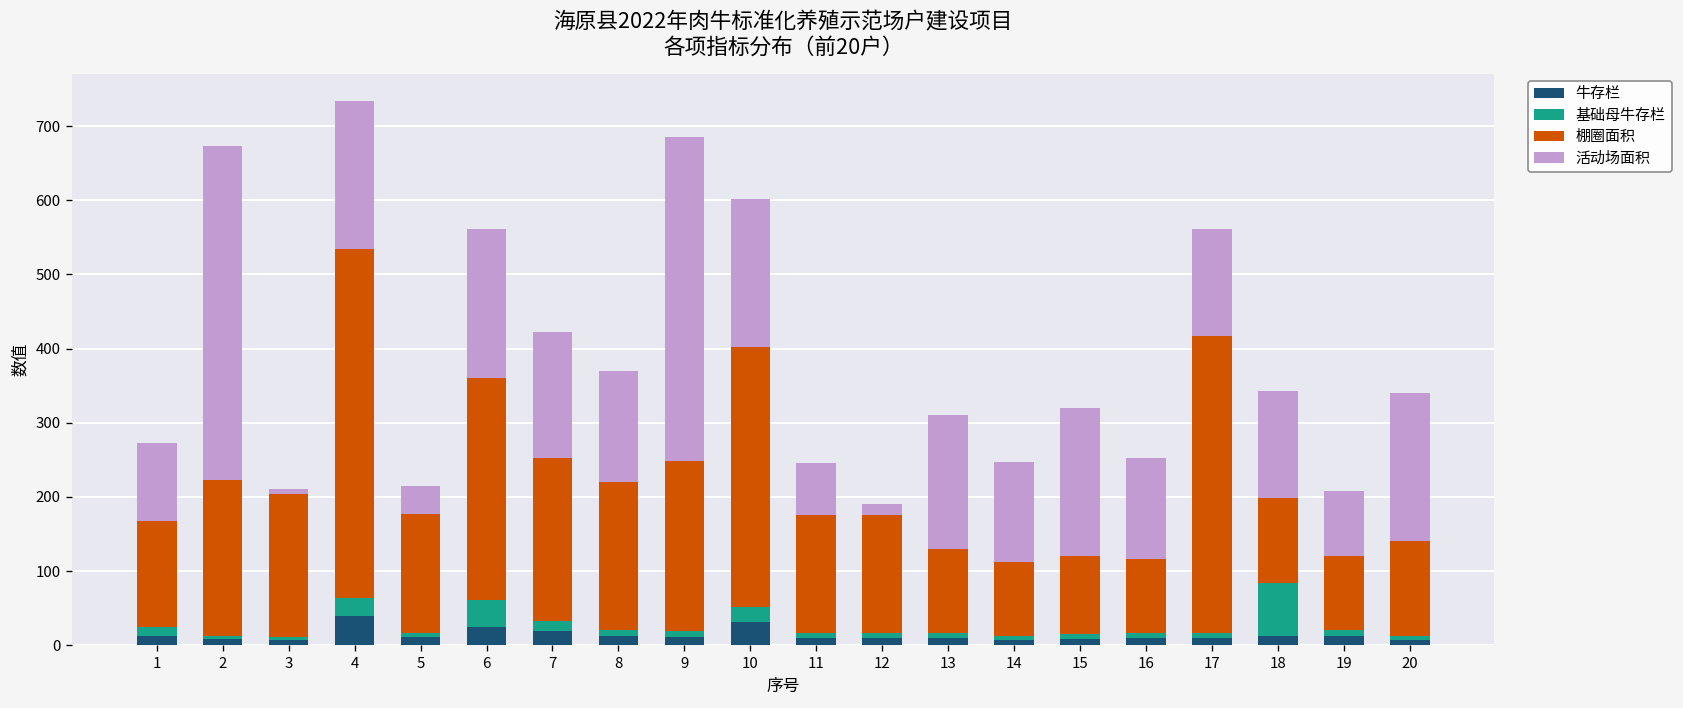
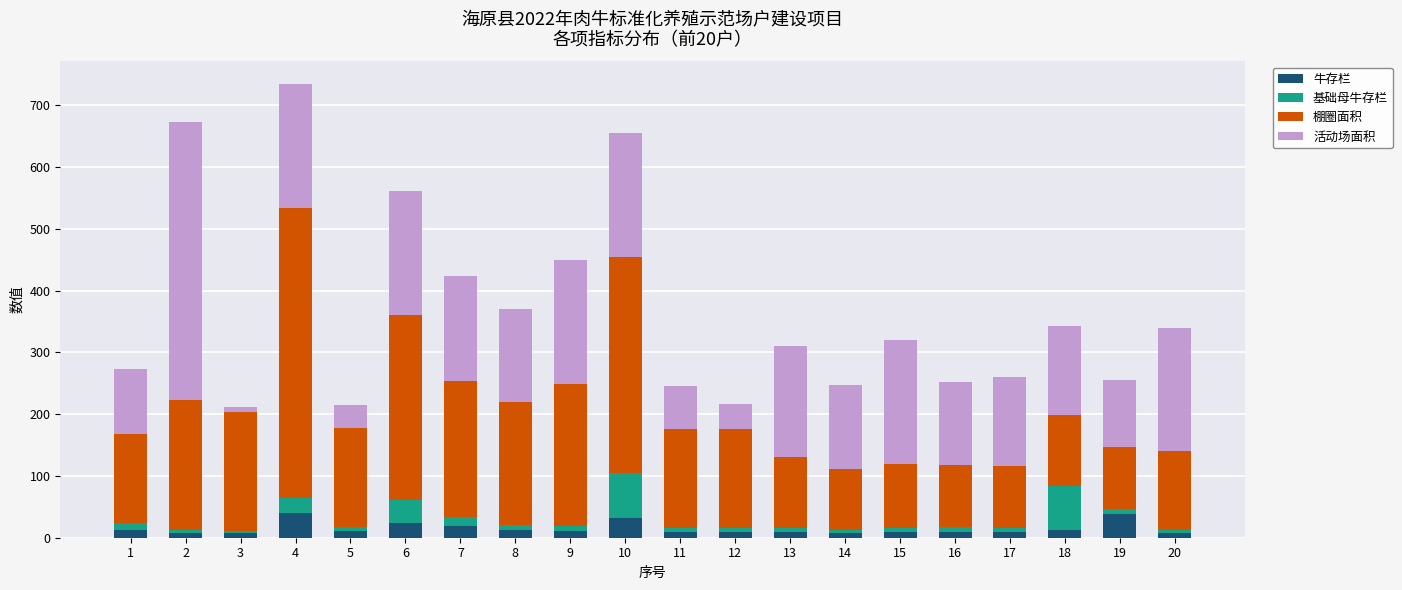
活动场面积, 9: 440 -> 200
基础母牛存栏, 10: 20 -> 70
活动场面积, 12: 20 -> 40
棚圈面积, 17: 400 -> 100
牛存栏, 19: 10 -> 40
活动场面积, 19: 90 -> 110
